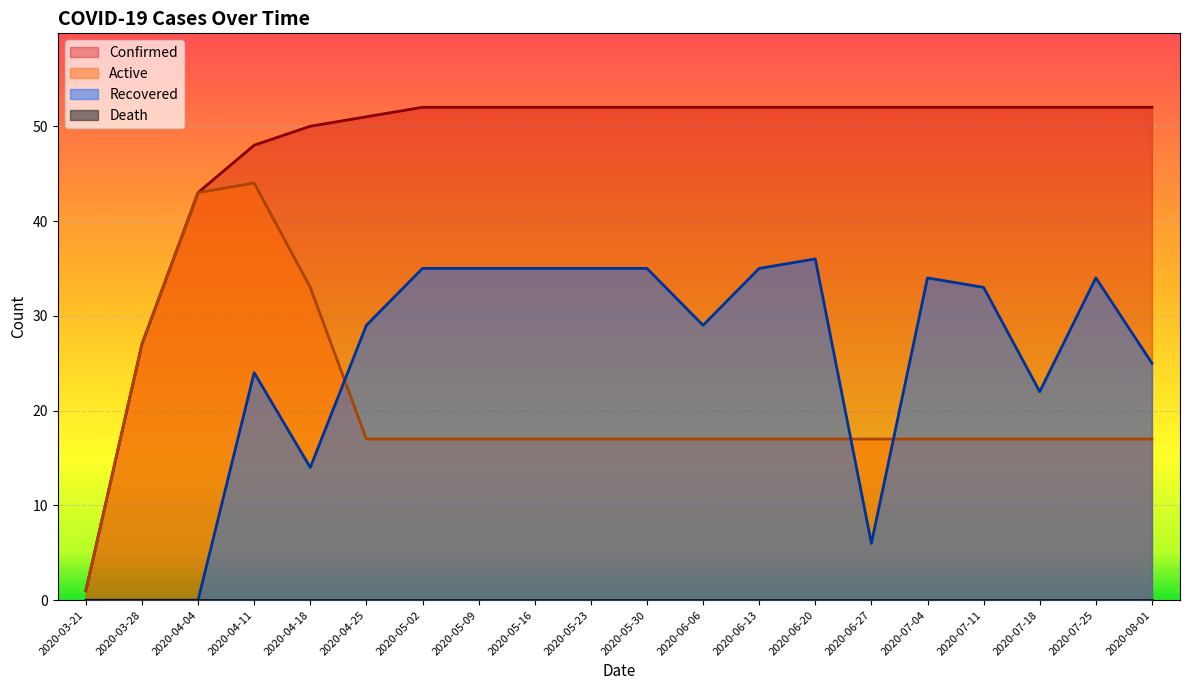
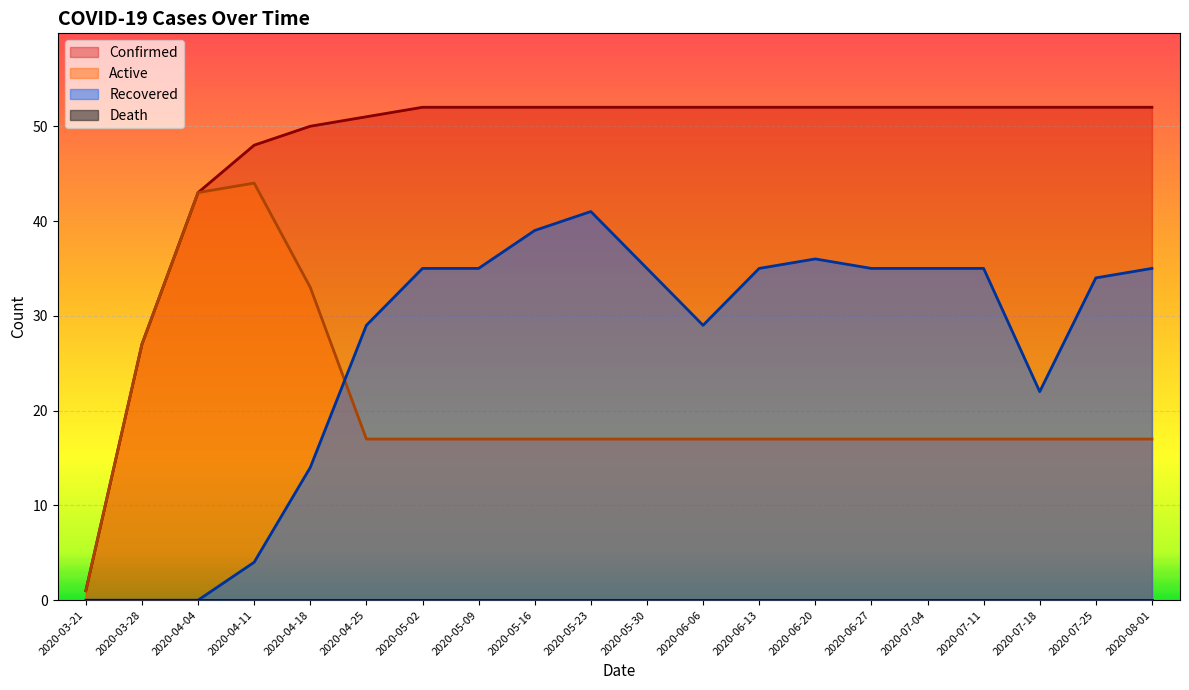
Recovered, 2020-04-11: 24 -> 4
Recovered, 2020-05-16: 35 -> 39
Recovered, 2020-05-23: 35 -> 41
Recovered, 2020-06-27: 6 -> 35
Recovered, 2020-07-04: 34 -> 35
Recovered, 2020-07-11: 33 -> 35
Recovered, 2020-08-01: 25 -> 35
